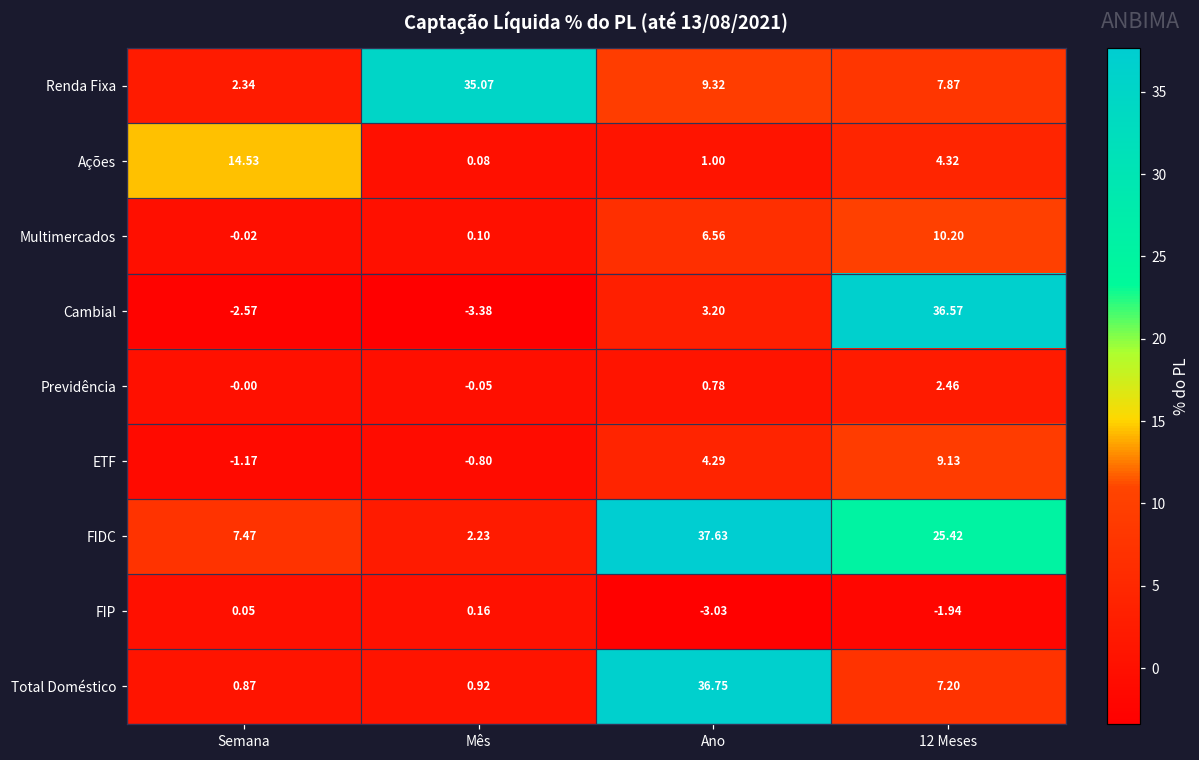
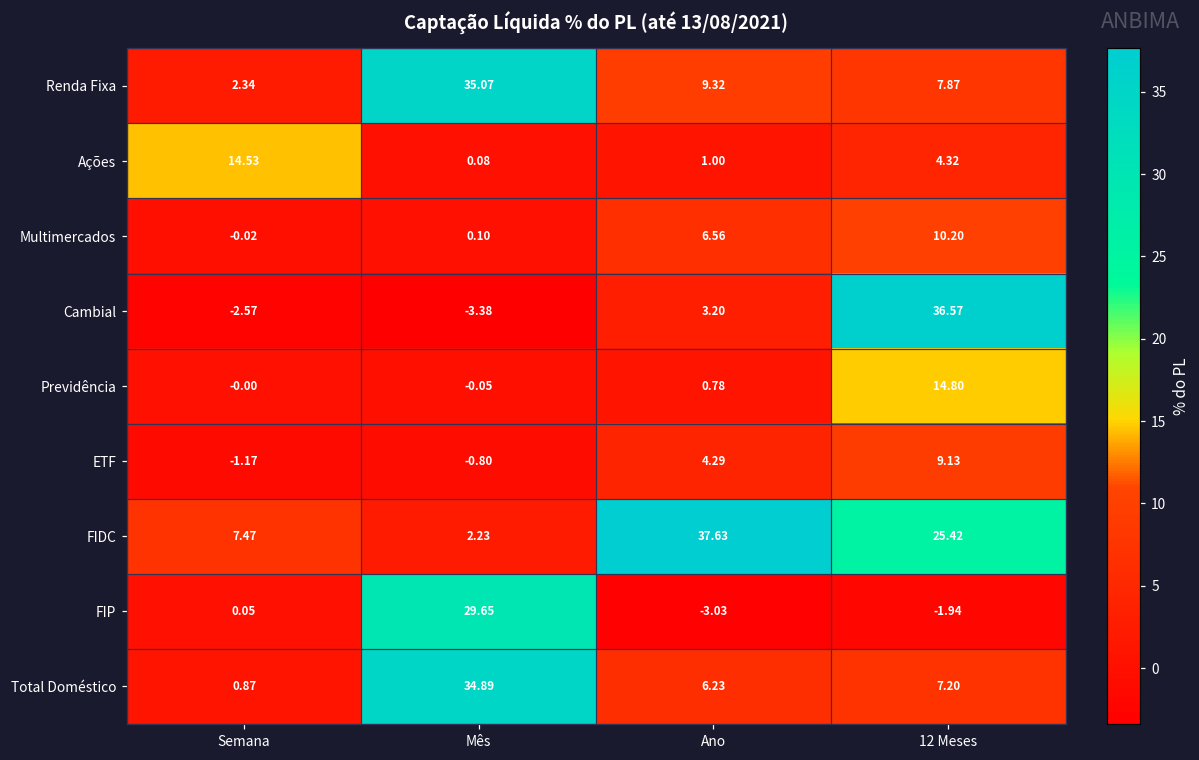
Previdência, 12 Meses: 2.46 -> 14.80
FIP, Mês: 0.16 -> 29.65
Total Doméstico, Mês: 0.92 -> 34.89
Total Doméstico, Ano: 36.75 -> 6.23
